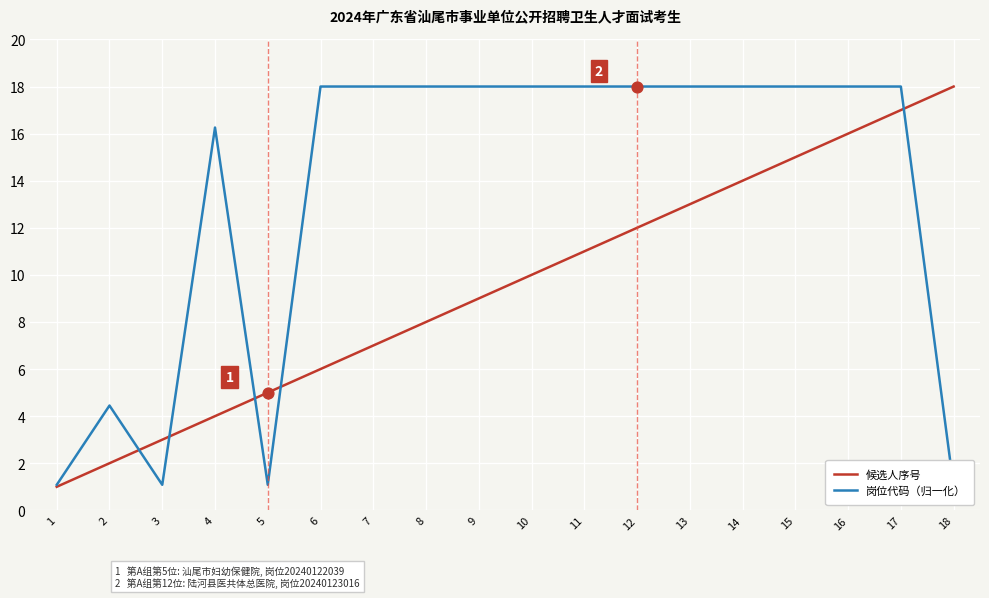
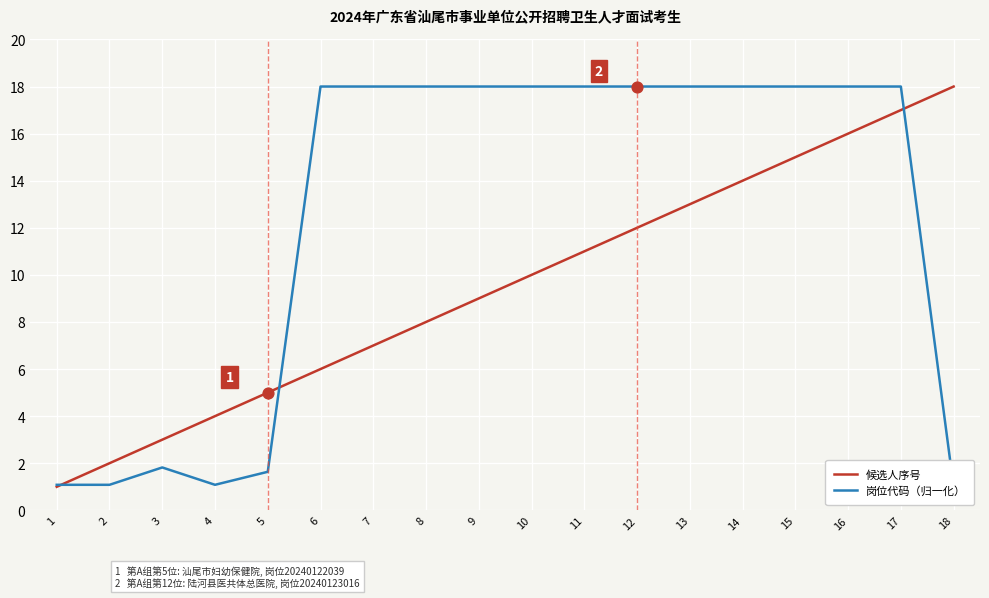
岗位代码（归一化）, 2: 4.5 -> 1.1
岗位代码（归一化）, 3: 1.1 -> 1.8
岗位代码（归一化）, 4: 16.3 -> 1.1
岗位代码（归一化）, 5: 1.1 -> 1.6
